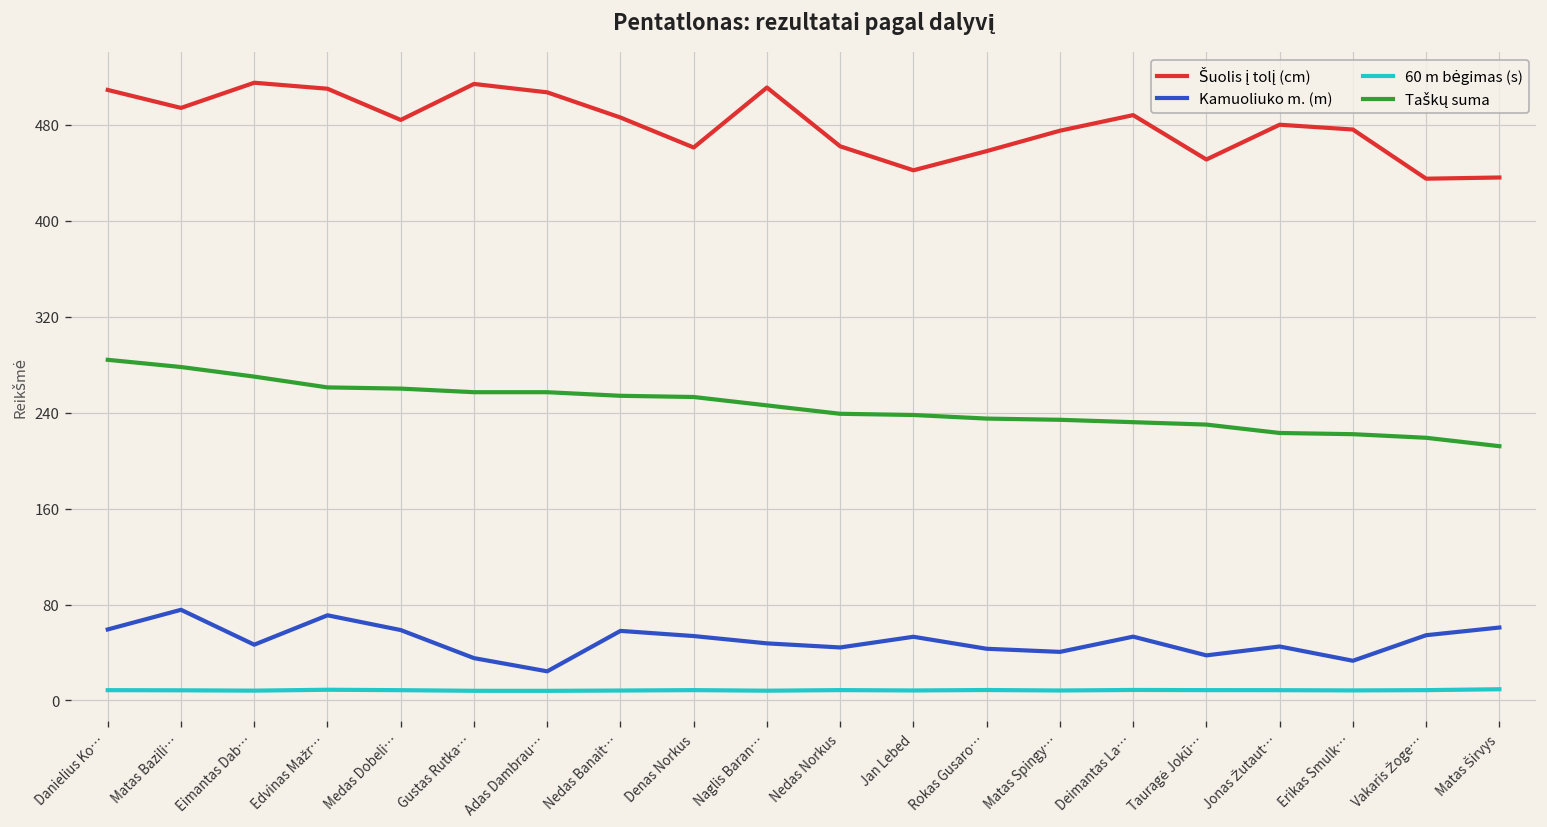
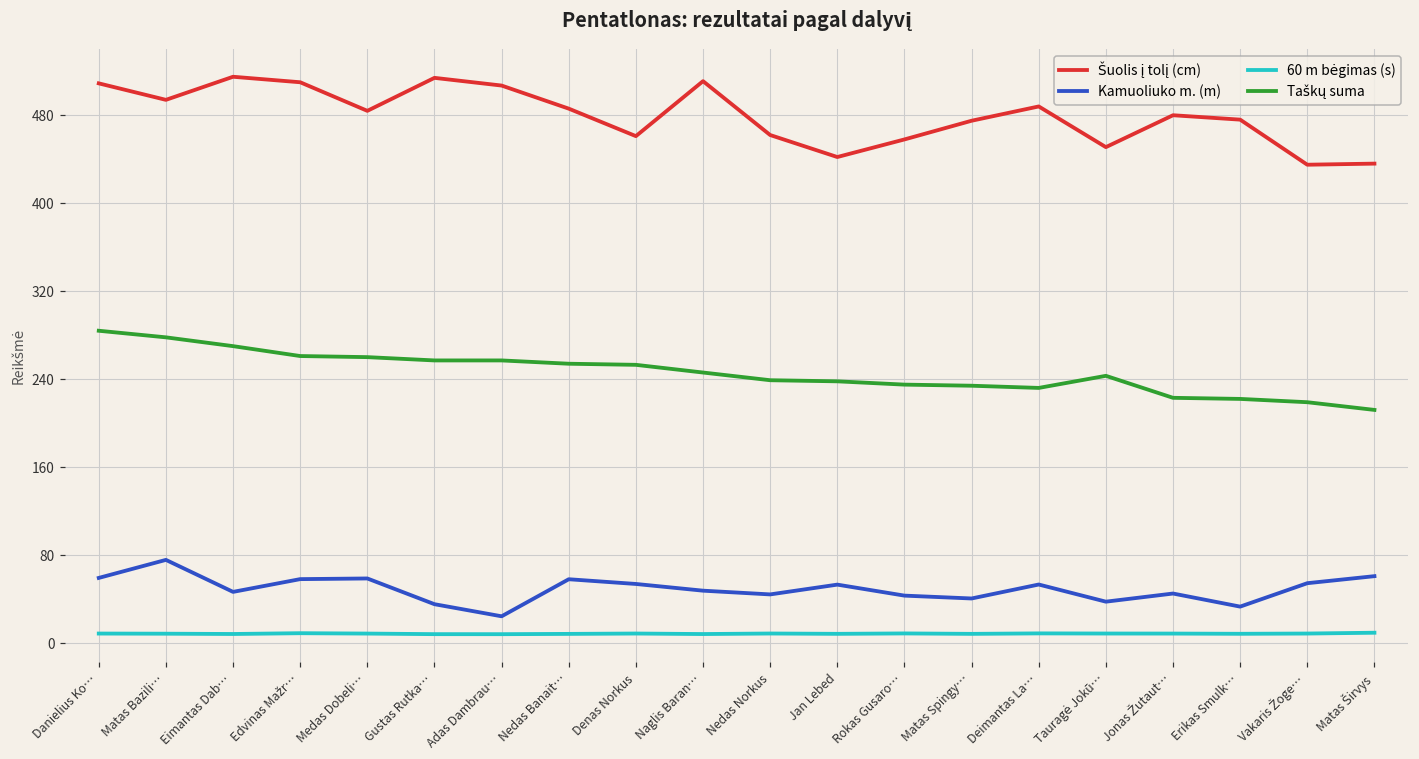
Kamuoliuko m. (m), Edvinas Mažr…: 70 -> 60
Taškų suma, Tauragė Jokū…: 230 -> 240
